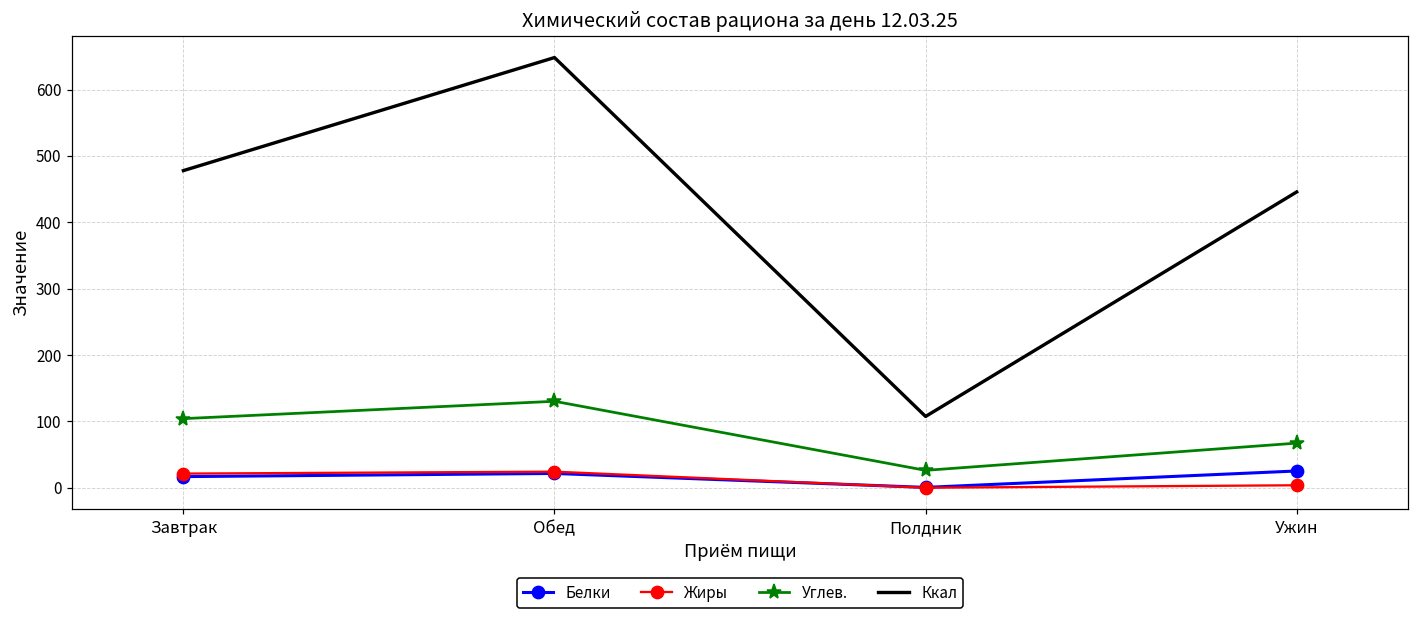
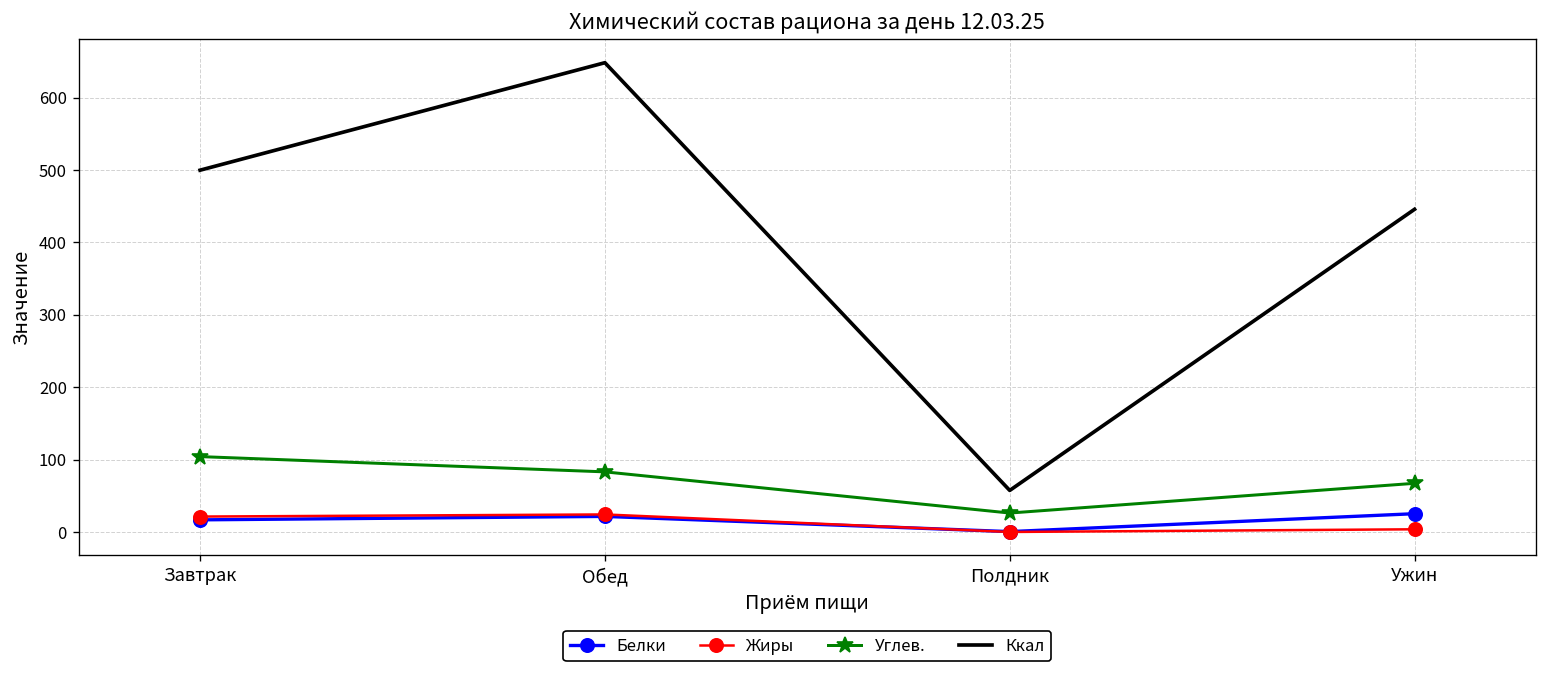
Ккал, Завтрак: 480 -> 500
Углев., Обед: 130 -> 80
Ккал, Полдник: 110 -> 60
